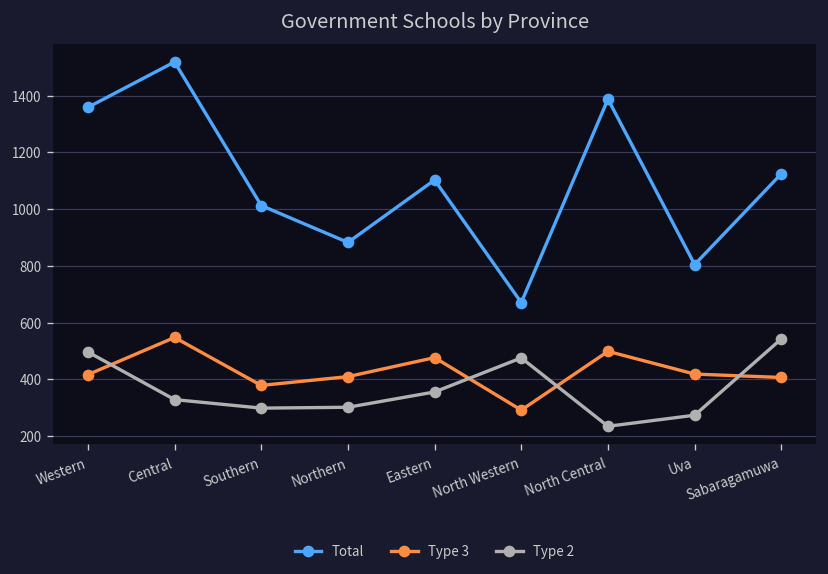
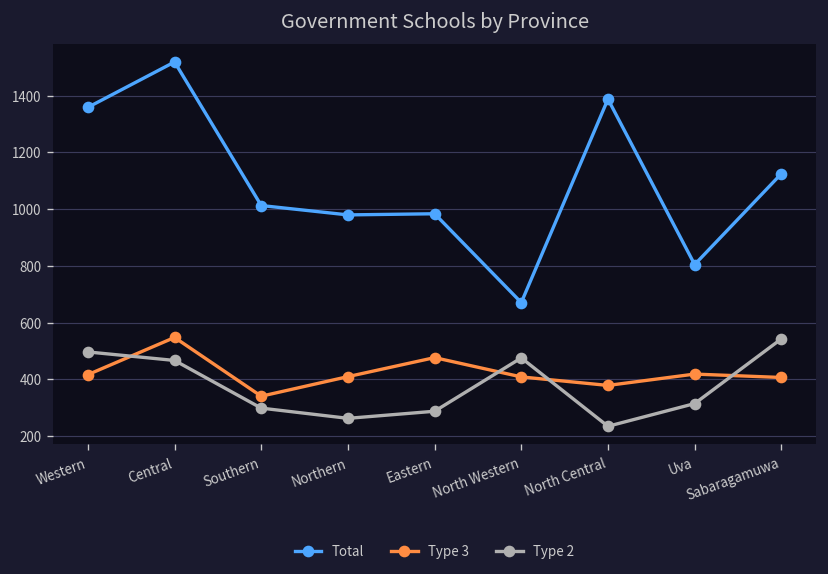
Type 2, Central: 330 -> 470
Type 3, Southern: 380 -> 340
Total, Northern: 880 -> 980
Type 2, Northern: 300 -> 260
Total, Eastern: 1100 -> 980
Type 2, Eastern: 360 -> 290
Type 3, North Western: 290 -> 410
Type 3, North Central: 500 -> 380
Type 2, Uva: 270 -> 320
